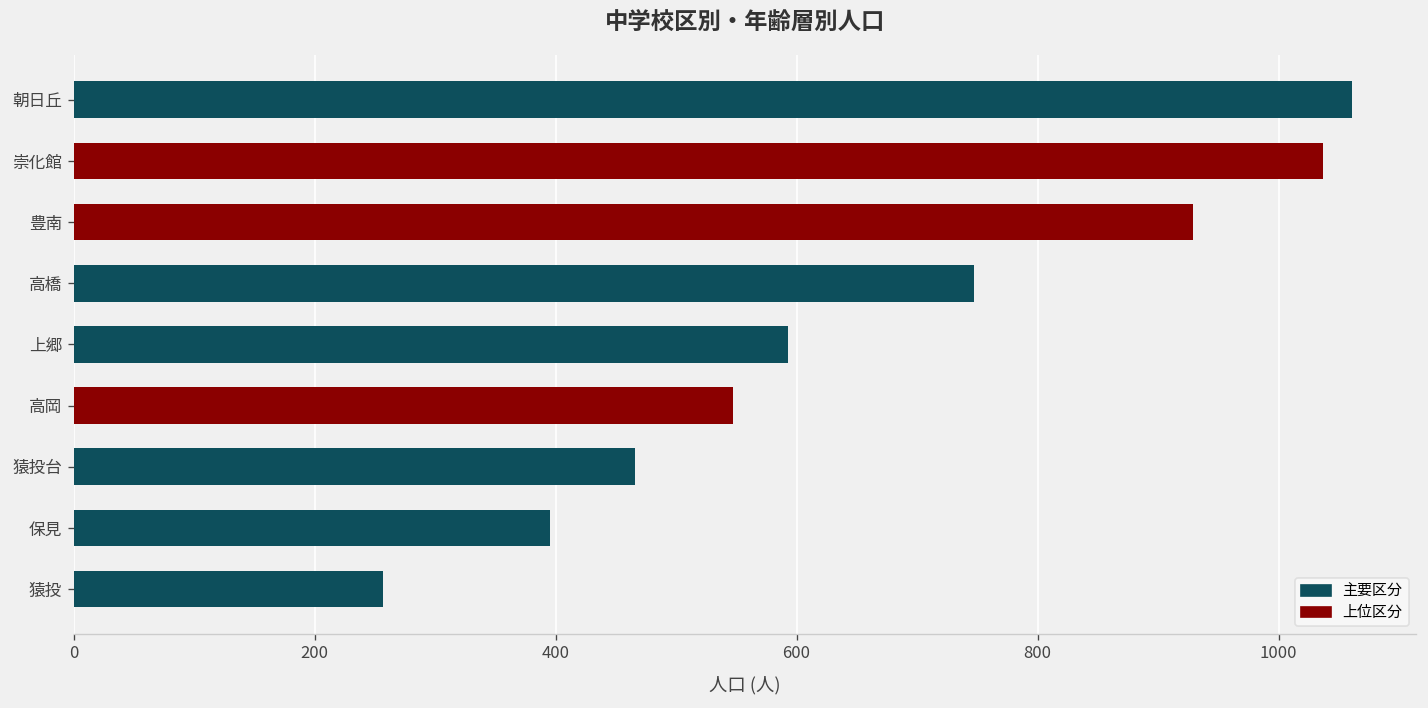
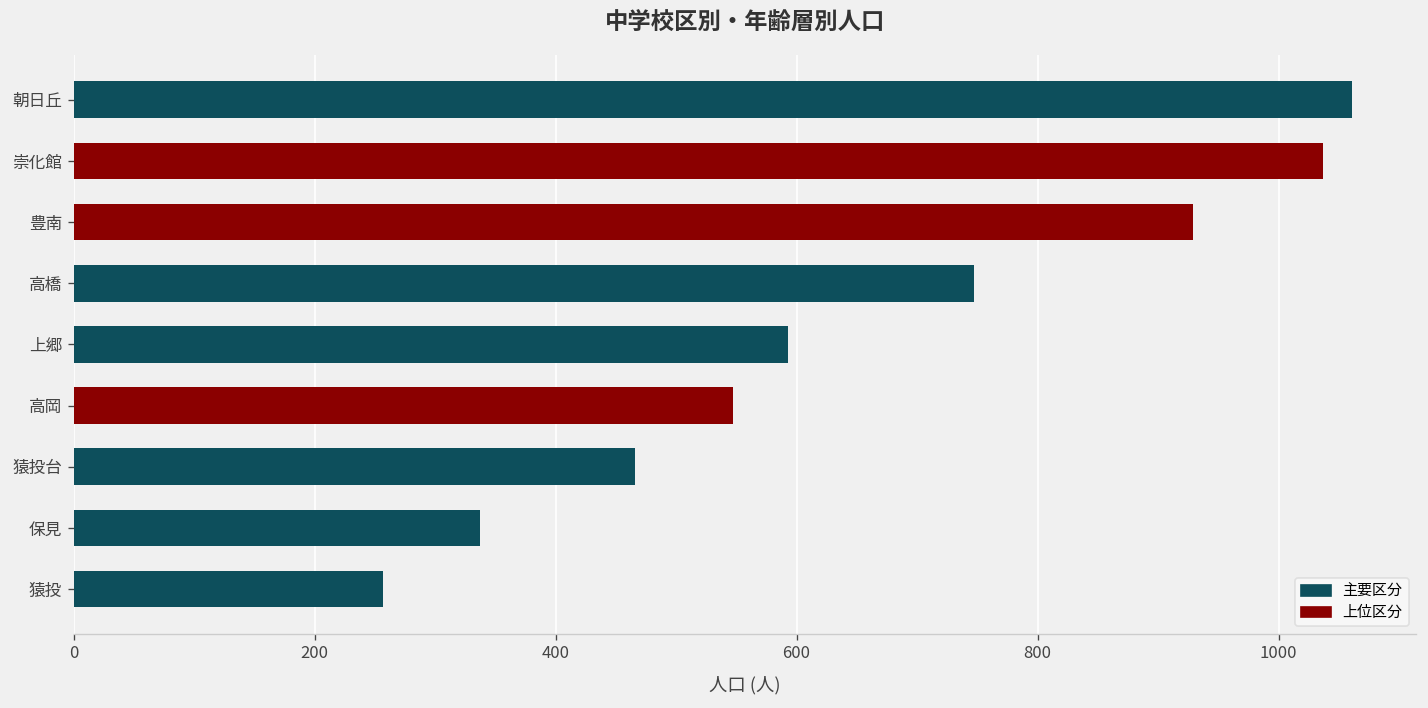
保見: 395 -> 337
